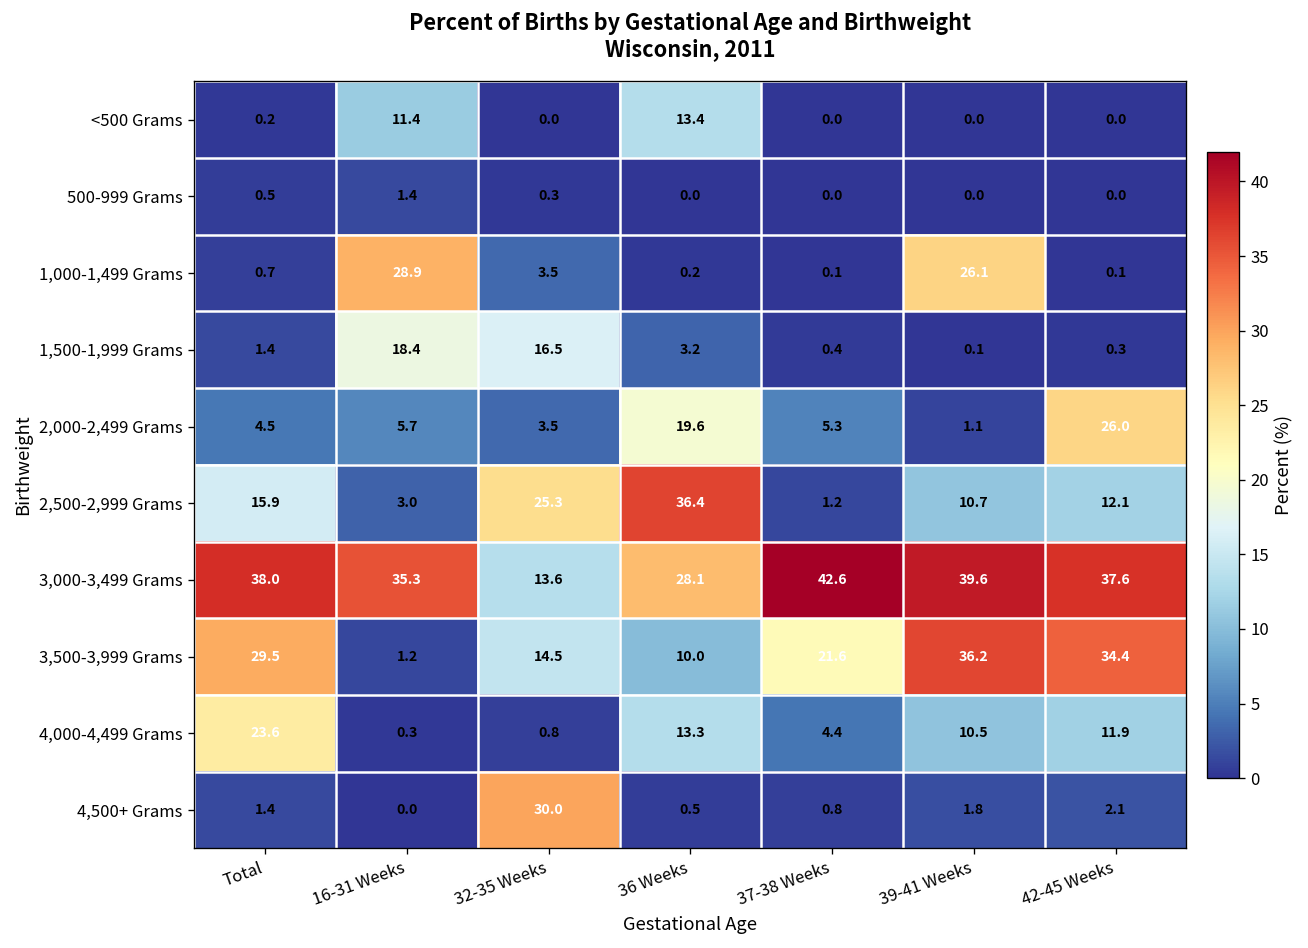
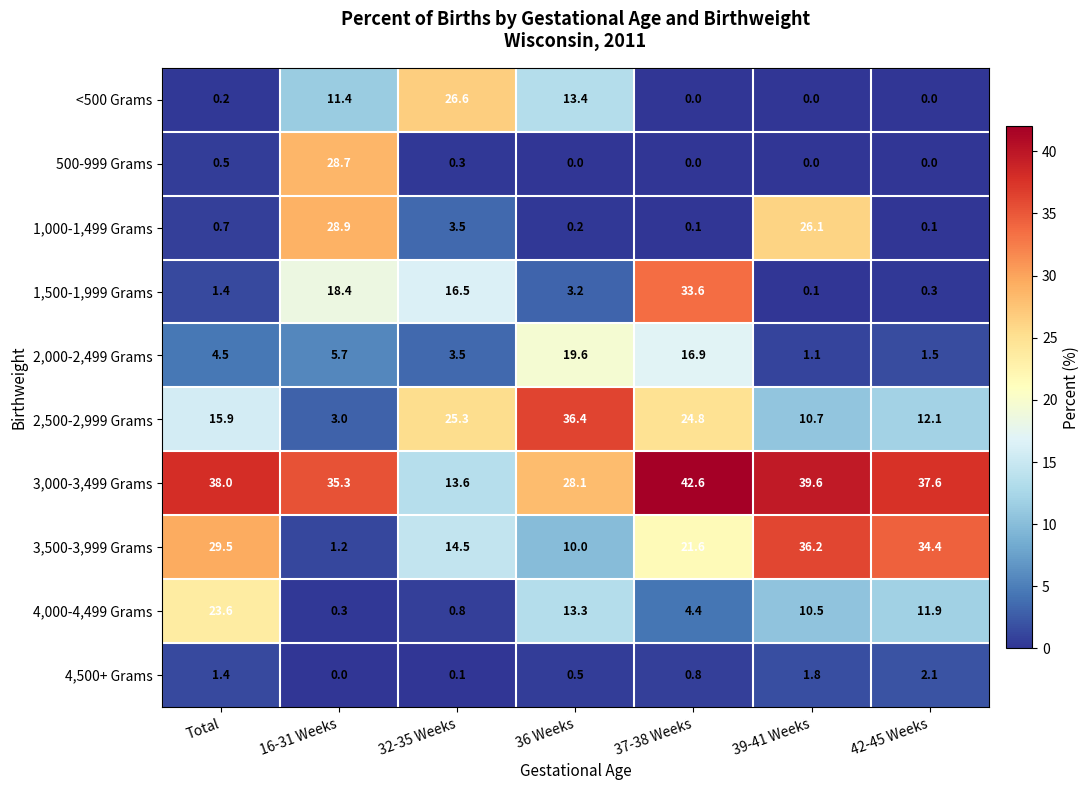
<500 Grams, 32-35 Weeks: 0.0 -> 26.6
500-999 Grams, 16-31 Weeks: 1.4 -> 28.7
1,500-1,999 Grams, 37-38 Weeks: 0.4 -> 33.6
2,000-2,499 Grams, 37-38 Weeks: 5.3 -> 16.9
2,000-2,499 Grams, 42-45 Weeks: 26.0 -> 1.5
2,500-2,999 Grams, 37-38 Weeks: 1.2 -> 24.8
4,500+ Grams, 32-35 Weeks: 30.0 -> 0.1
